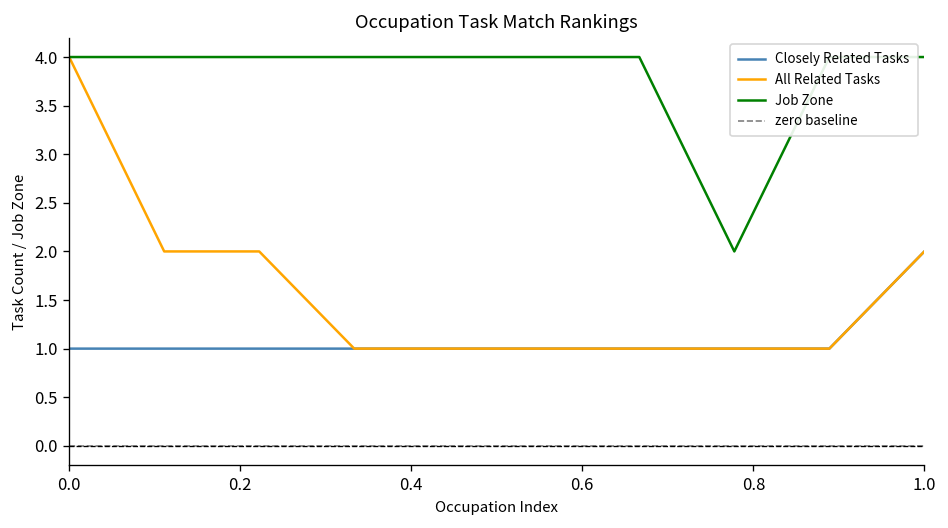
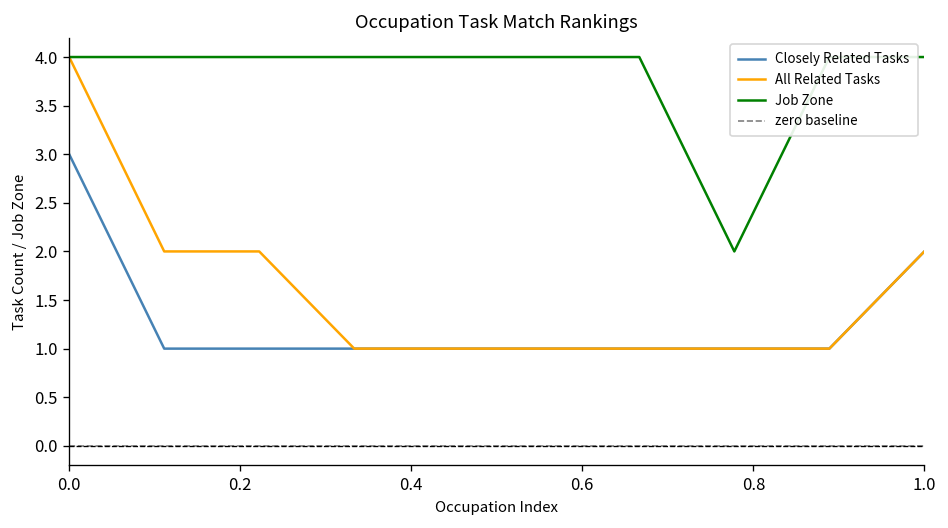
Closely Related Tasks, 0.0: 1 -> 3
